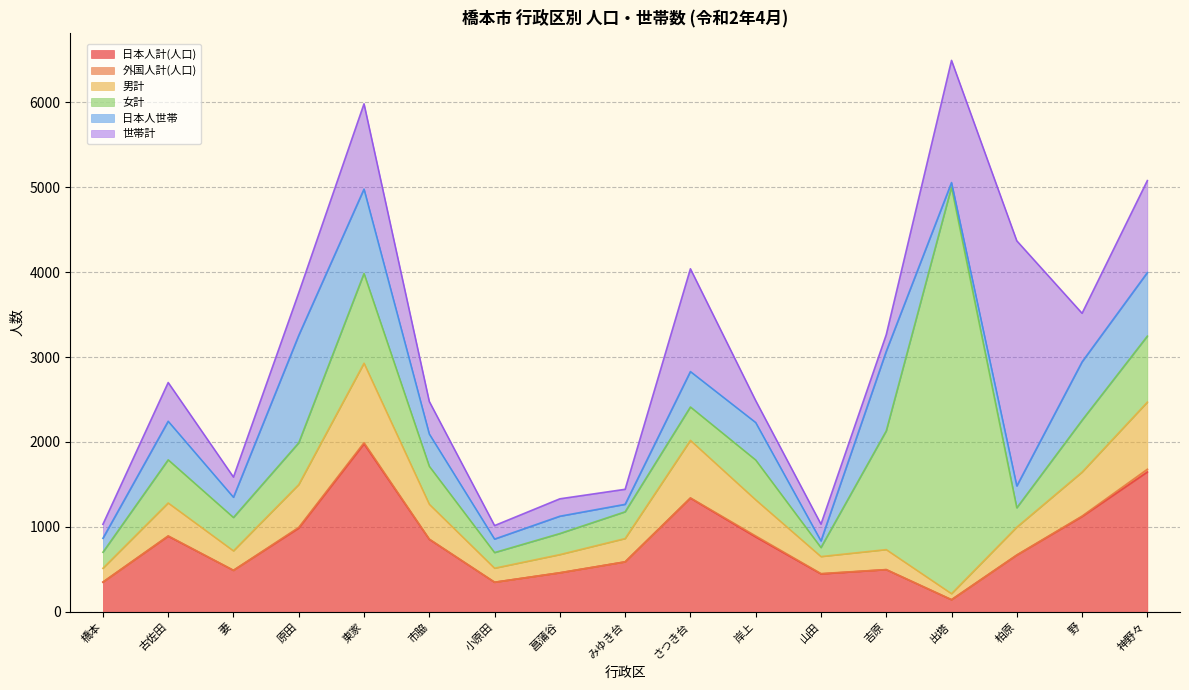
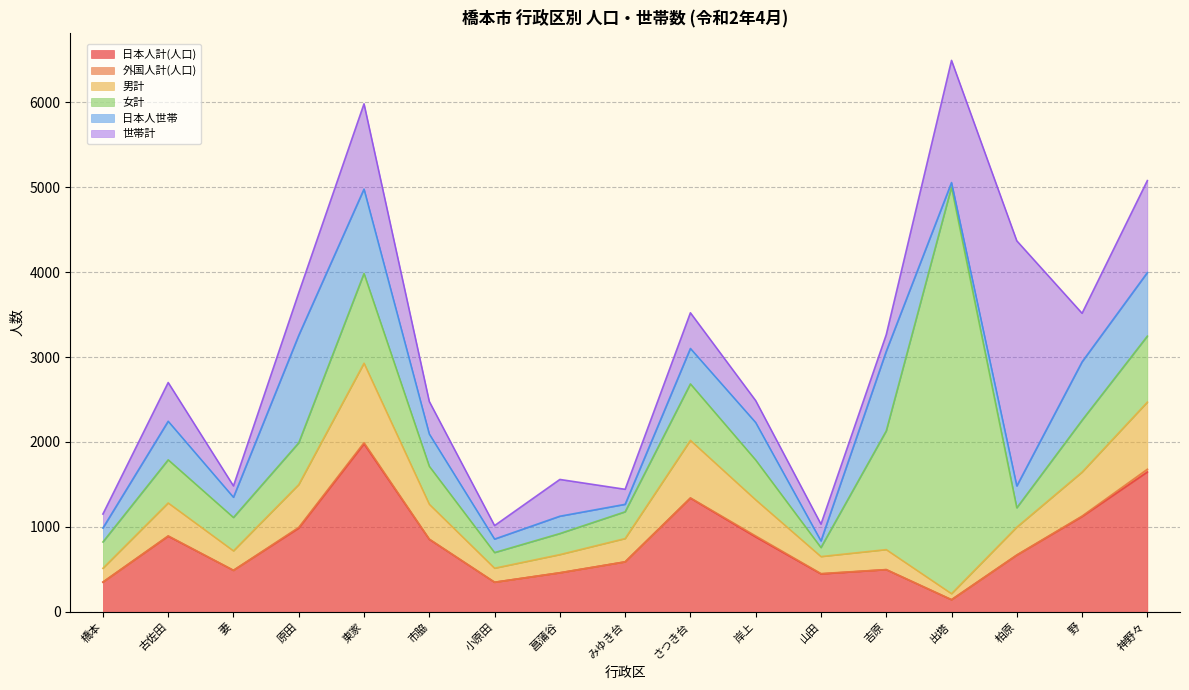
女計, 橋本: 200 -> 300
世帯計, 妻: 200 -> 100
世帯計, 菖蒲谷: 200 -> 400
女計, さつき台: 400 -> 700
世帯計, さつき台: 1200 -> 400
